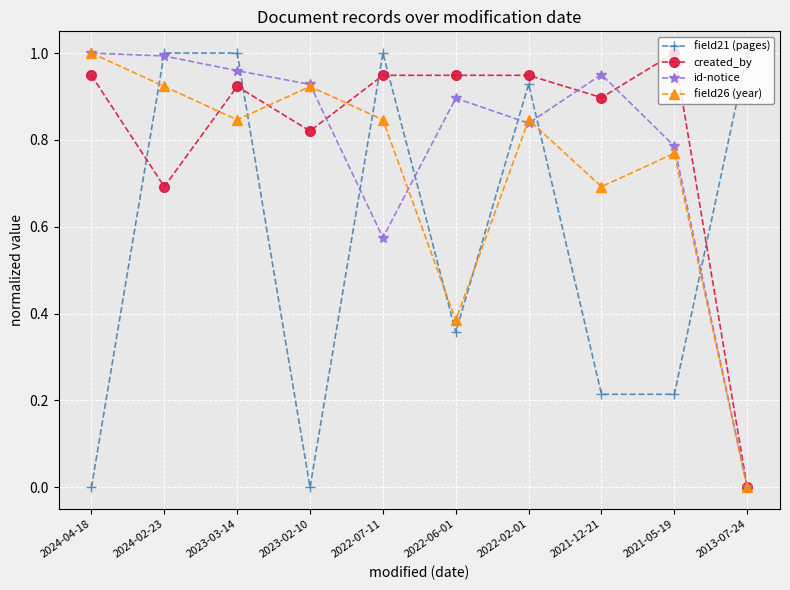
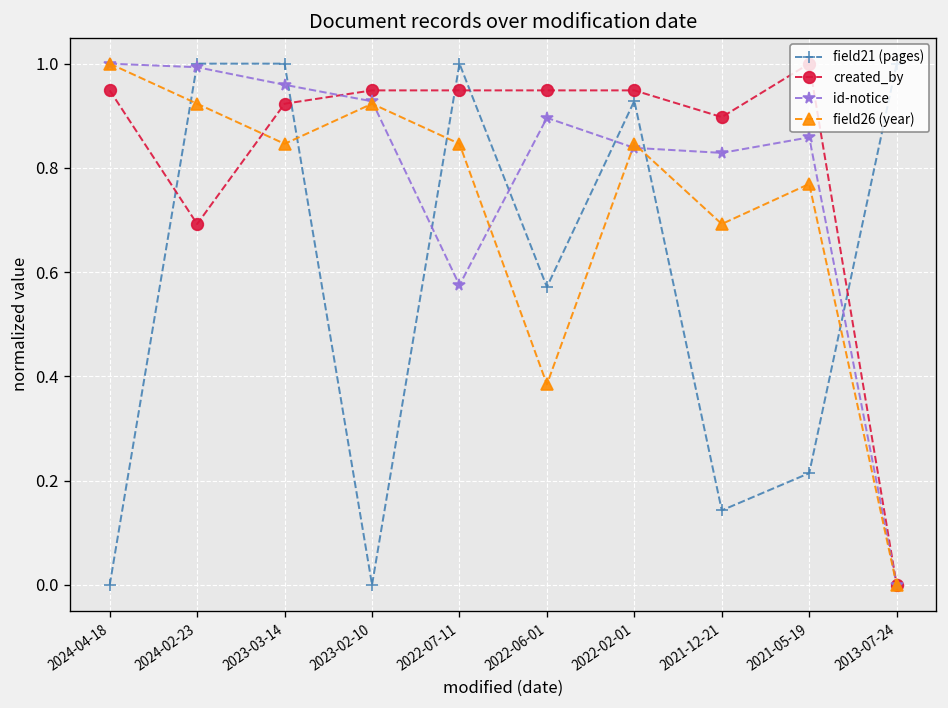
created_by, 2023-02-10: 0.82 -> 0.95
field21 (pages), 2022-06-01: 0.36 -> 0.57
field21 (pages), 2021-12-21: 0.21 -> 0.14
id-notice, 2021-12-21: 0.95 -> 0.83
id-notice, 2021-05-19: 0.79 -> 0.86
